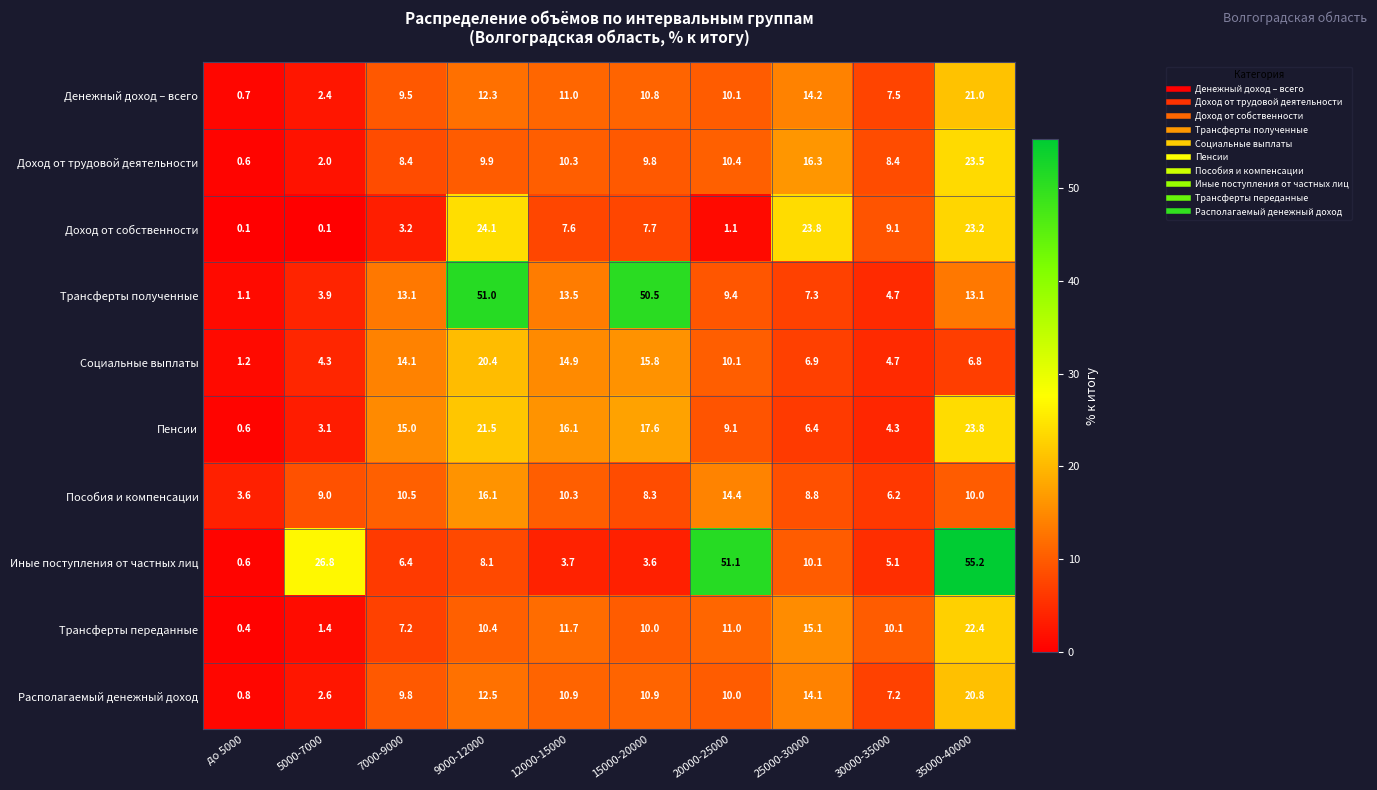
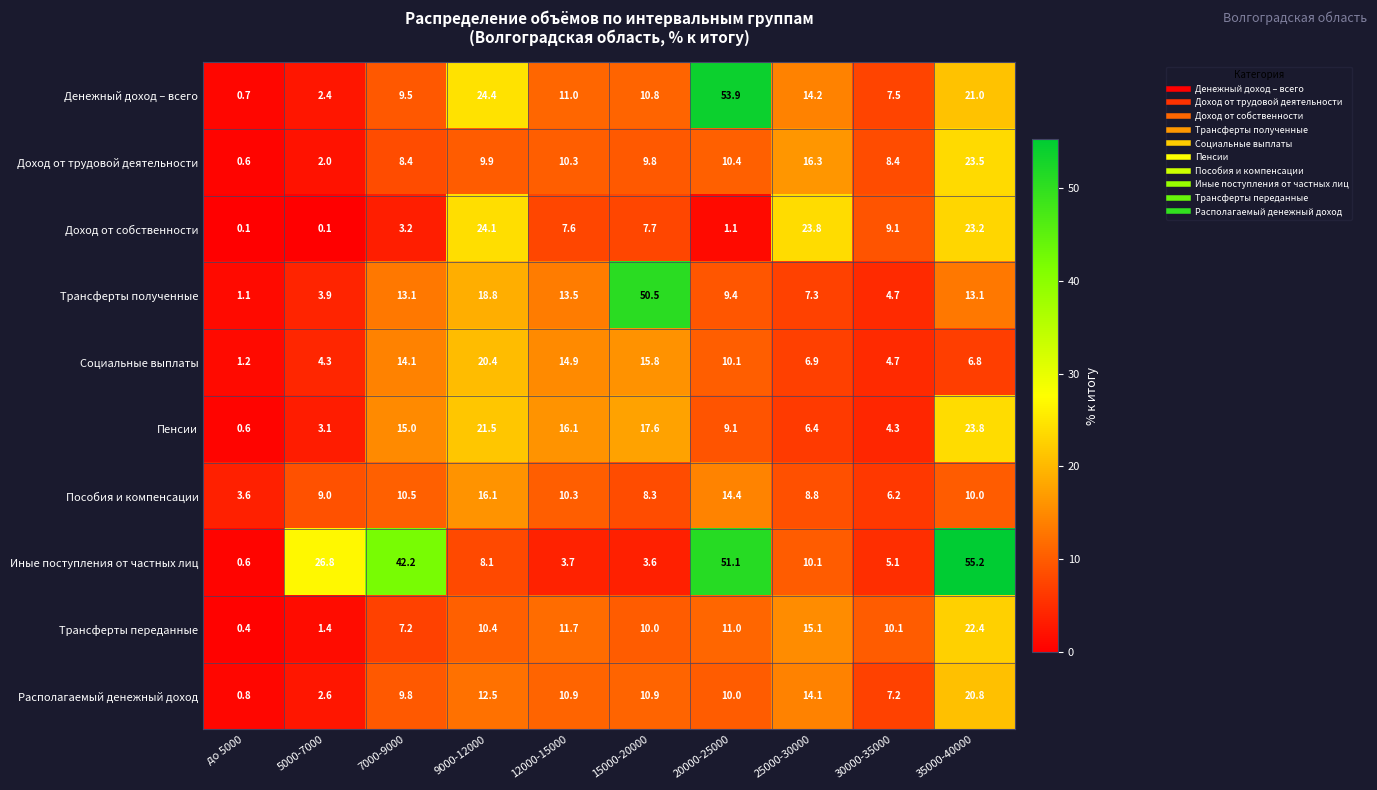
Денежный доход – всего, 9000-12000: 12.3 -> 24.4
Денежный доход – всего, 20000-25000: 10.1 -> 53.9
Трансферты полученные, 9000-12000: 51.0 -> 18.8
Иные поступления от частных лиц, 7000-9000: 6.4 -> 42.2
